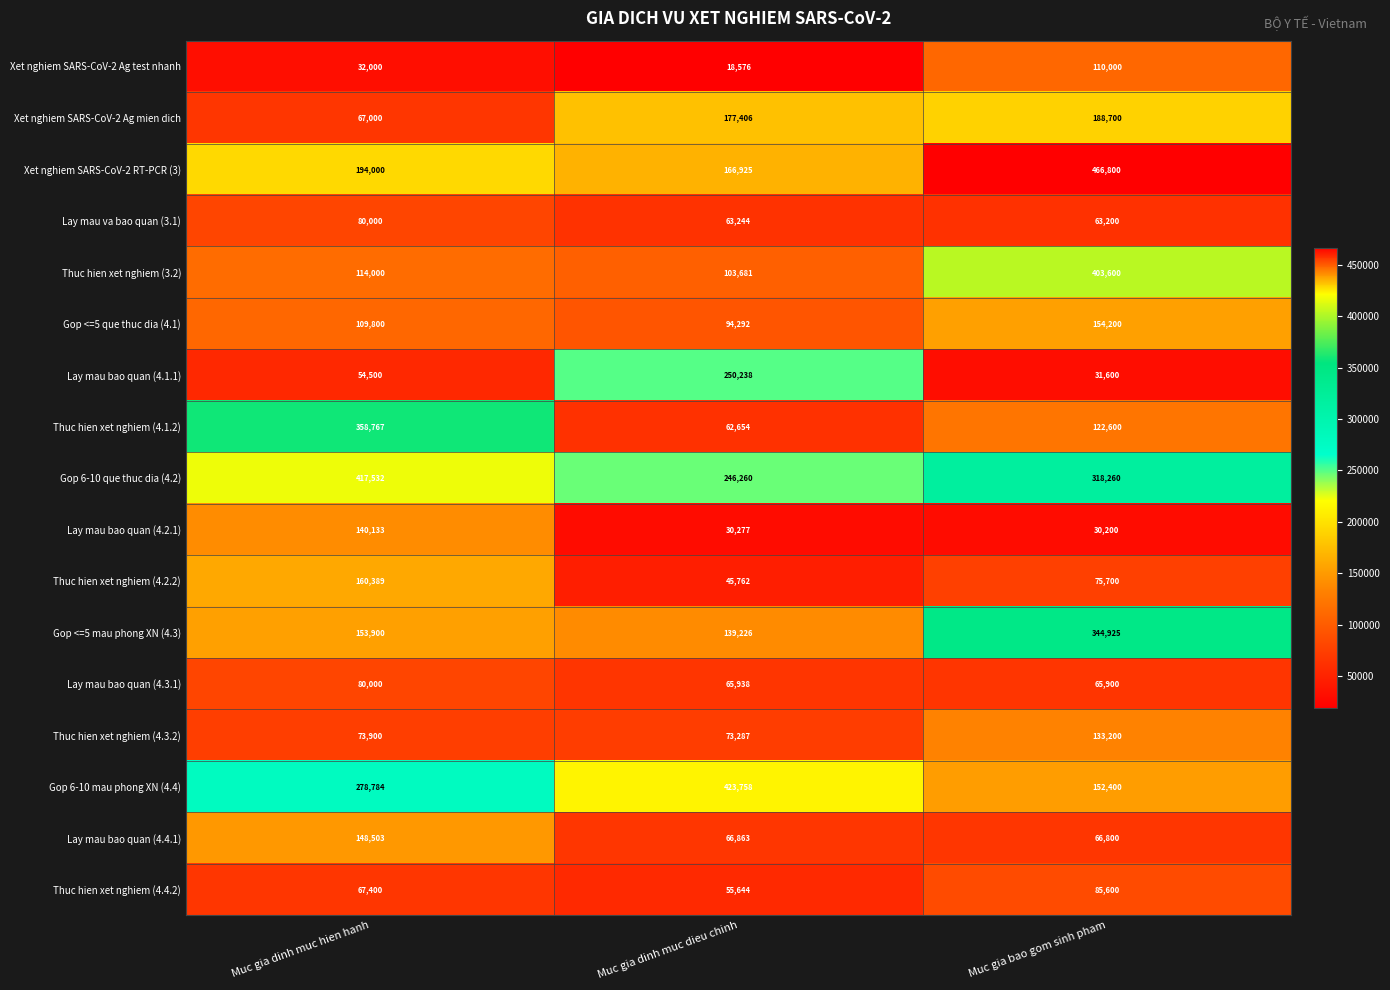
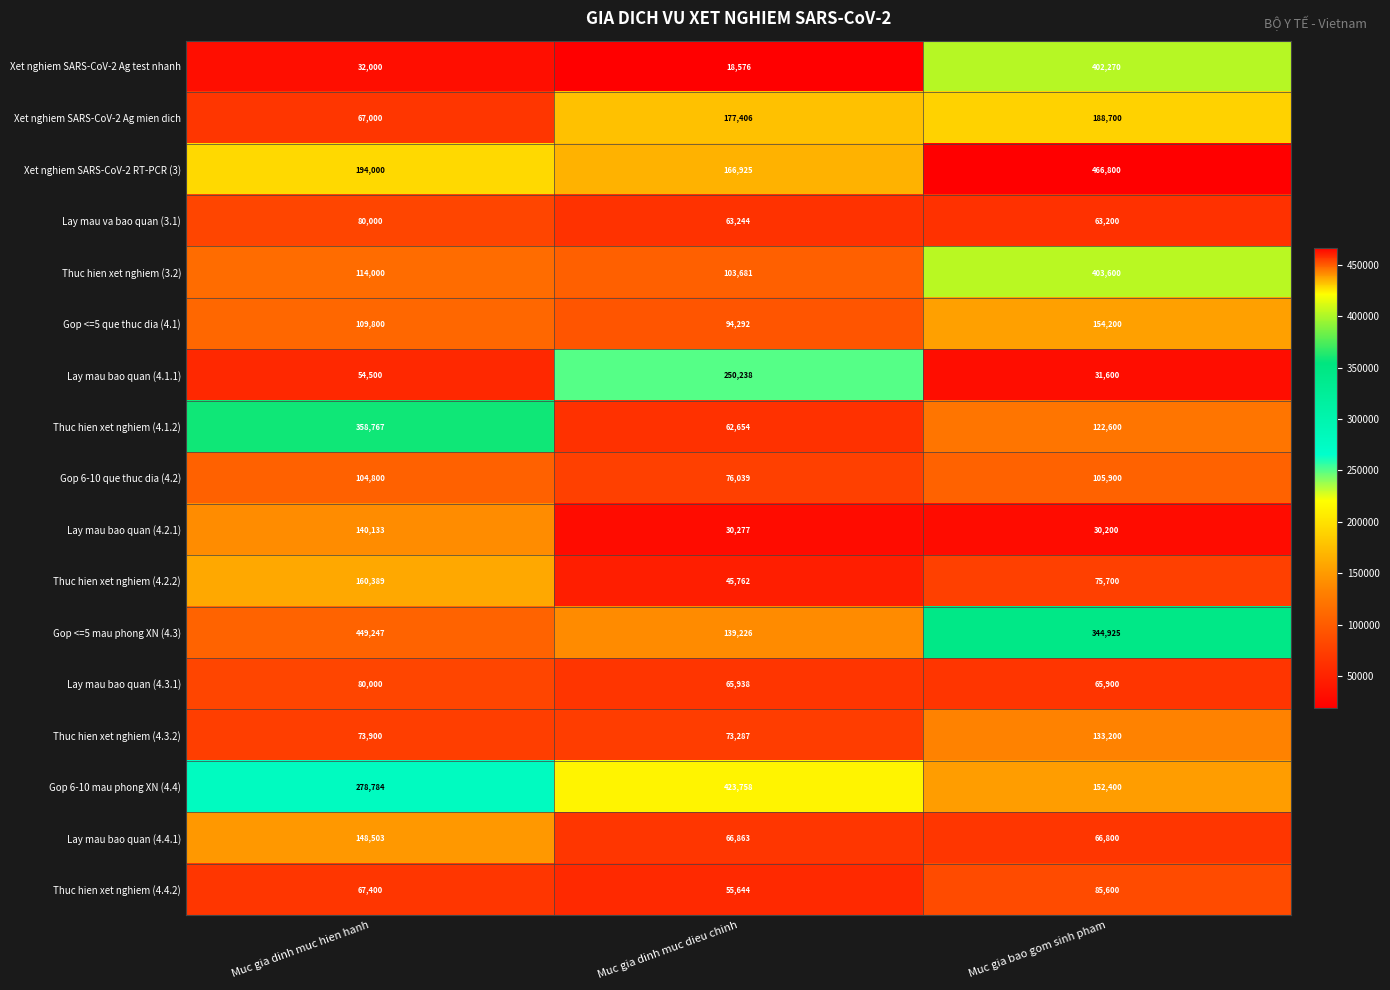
Xet nghiem SARS-CoV-2 Ag test nhanh, Muc gia bao gom sinh pham: 110,000 -> 402,270
Gop 6-10 que thuc dia (4.2), Muc gia dinh muc hien hanh: 417,532 -> 104,800
Gop 6-10 que thuc dia (4.2), Muc gia dinh muc dieu chinh: 246,260 -> 76,039
Gop 6-10 que thuc dia (4.2), Muc gia bao gom sinh pham: 318,260 -> 105,900
Gop <=5 mau phong XN (4.3), Muc gia dinh muc hien hanh: 153,900 -> 449,247
